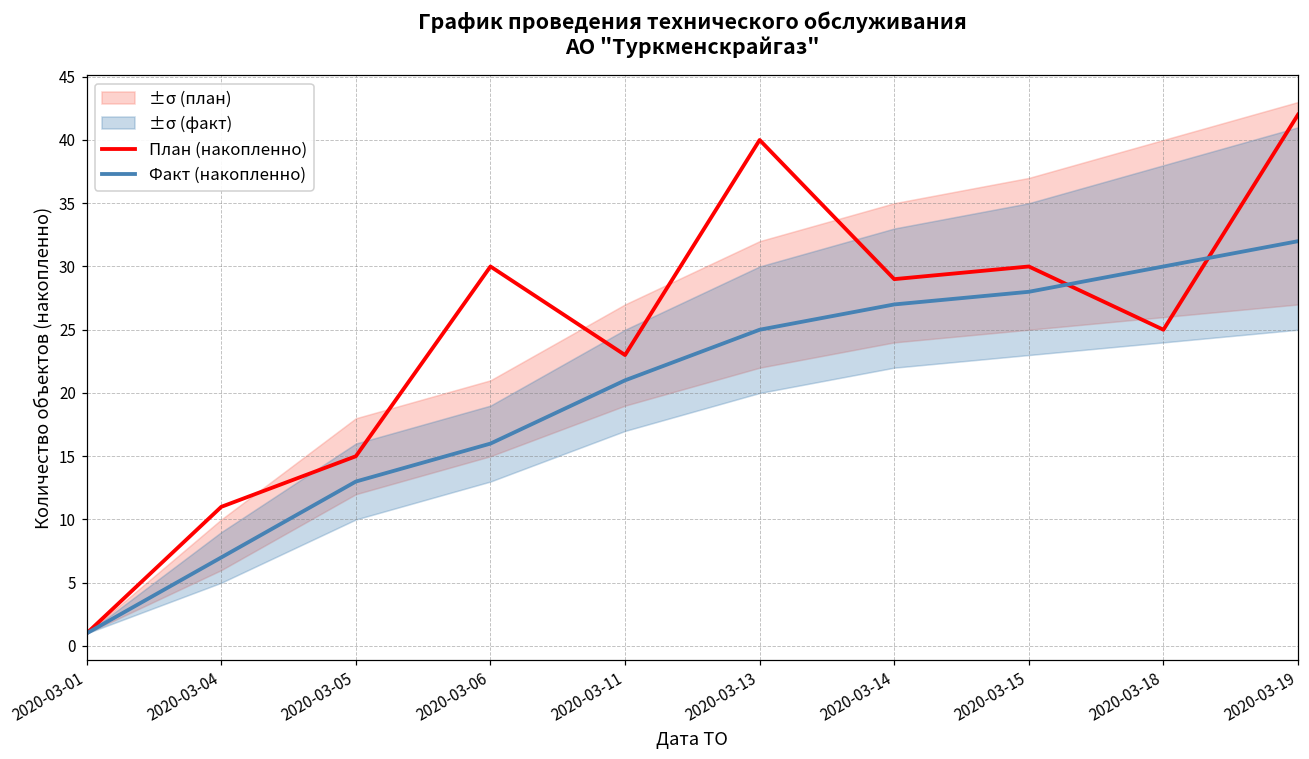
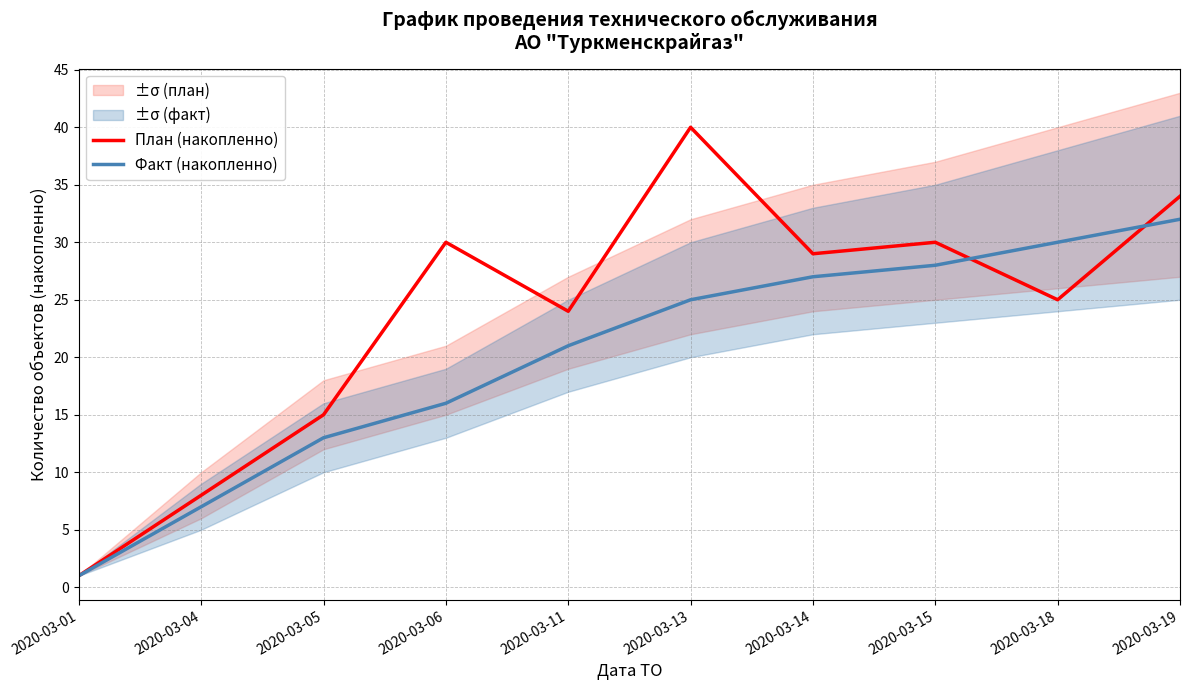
План (накопленно), 2020-03-04: 11 -> 8
План (накопленно), 2020-03-11: 23 -> 24
План (накопленно), 2020-03-19: 42 -> 34
